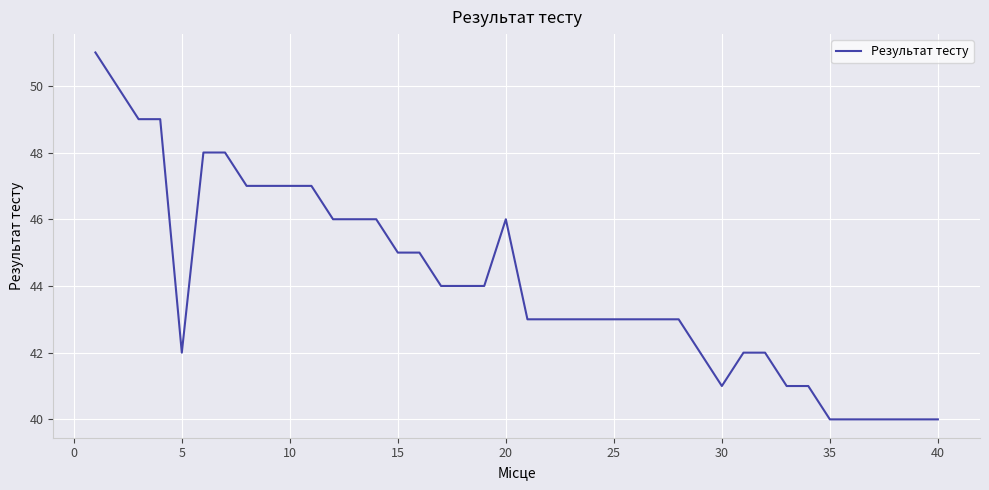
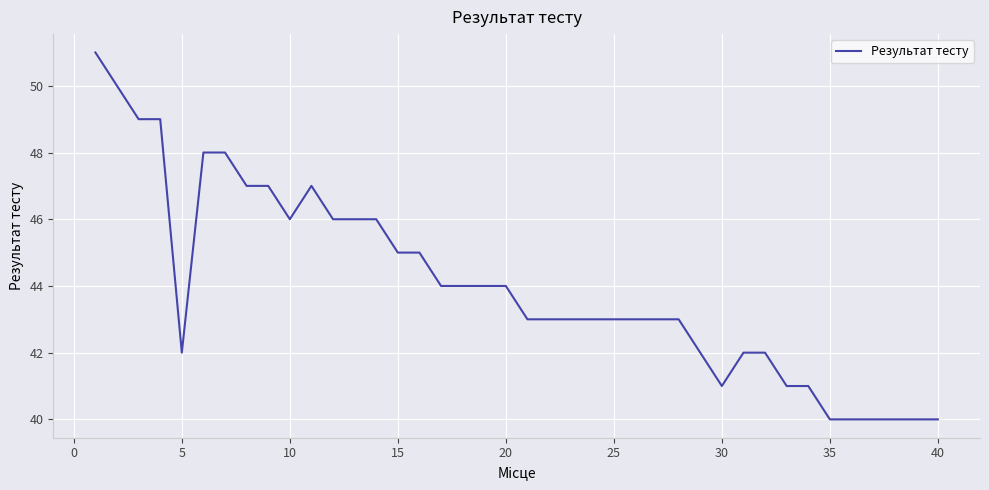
10: 47 -> 46
20: 46 -> 44
